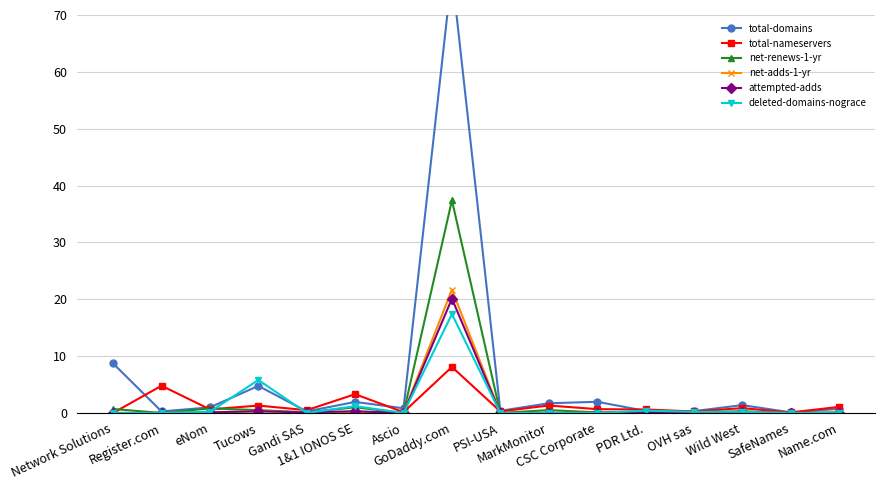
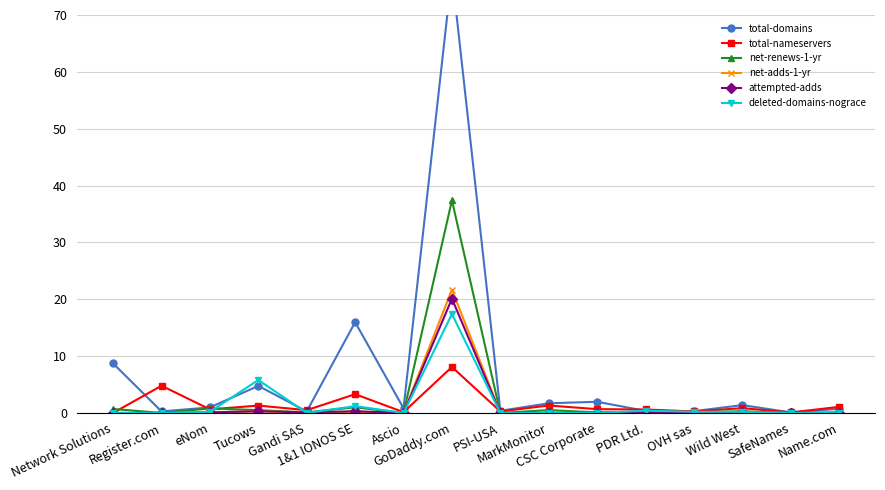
total-domains, 1&1 IONOS SE: 2 -> 16
